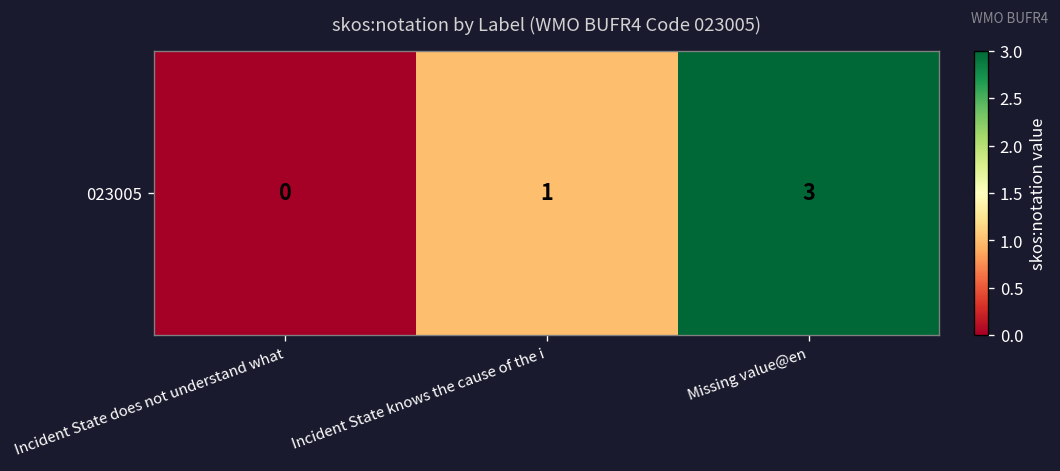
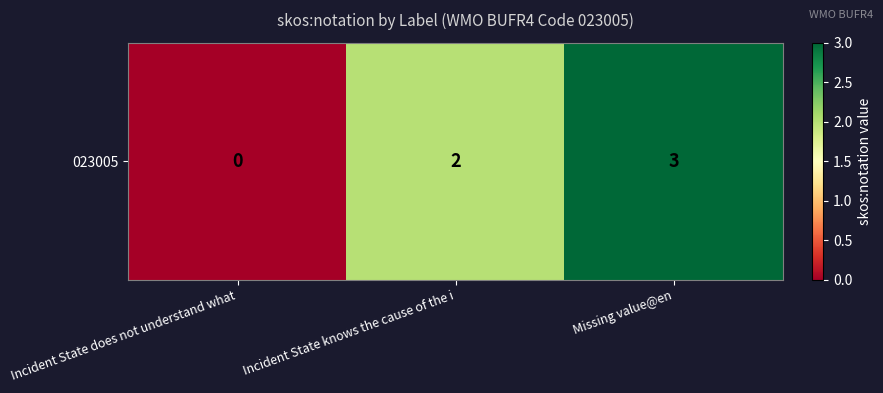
023005, Incident State knows the cause of the i: 1 -> 2
